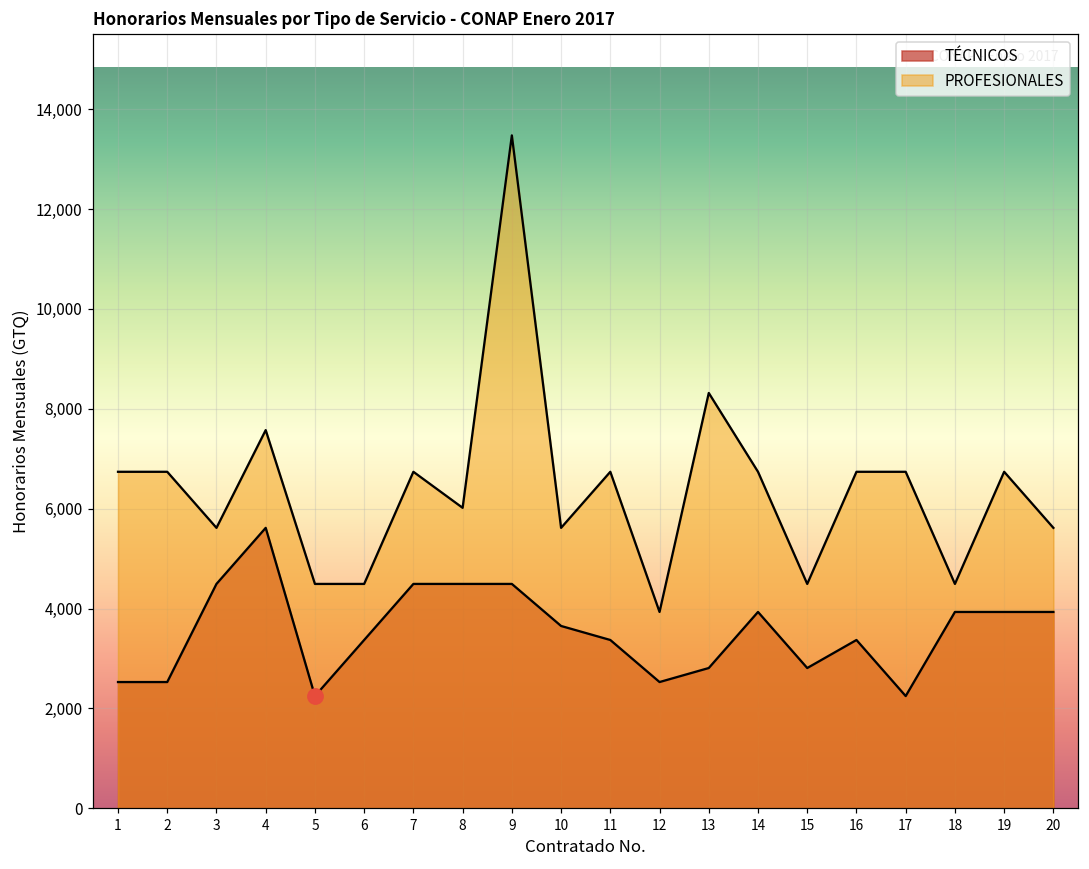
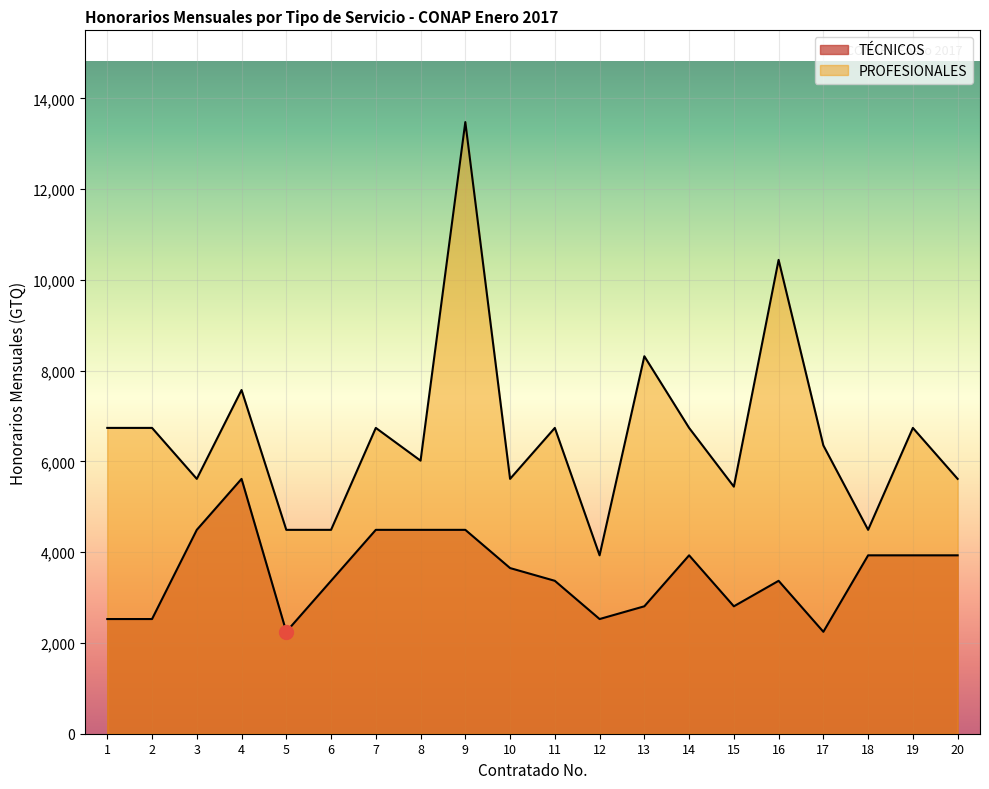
PROFESIONALES, 15: 4,500 -> 5,400
PROFESIONALES, 16: 6,700 -> 10,400
PROFESIONALES, 17: 6,700 -> 6,400
